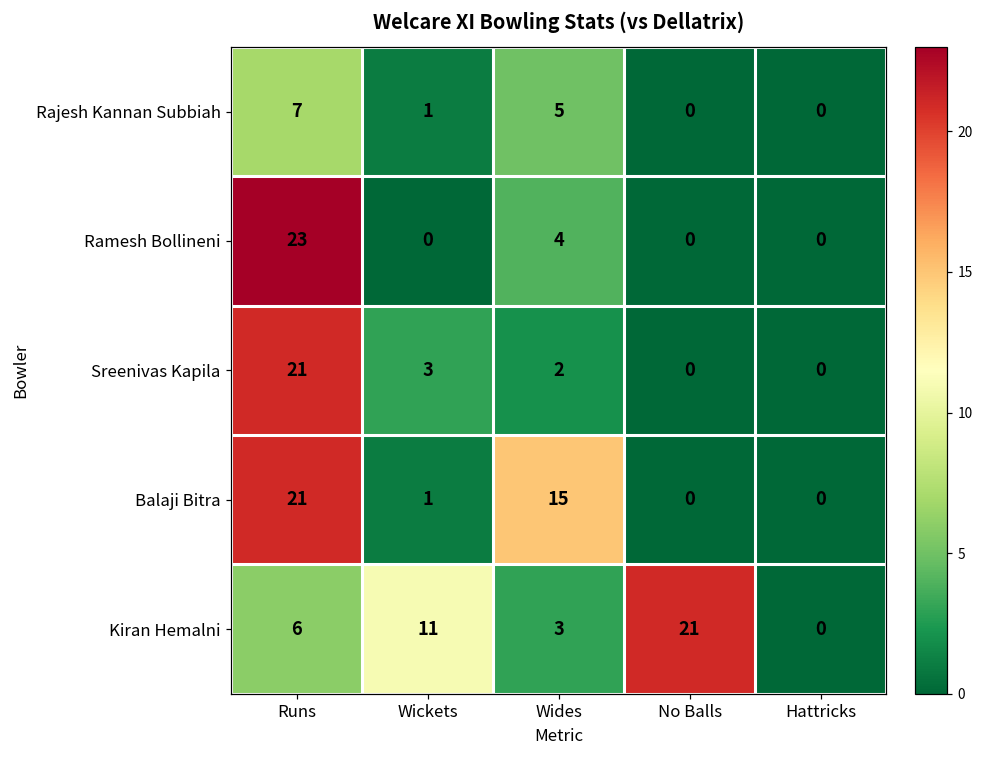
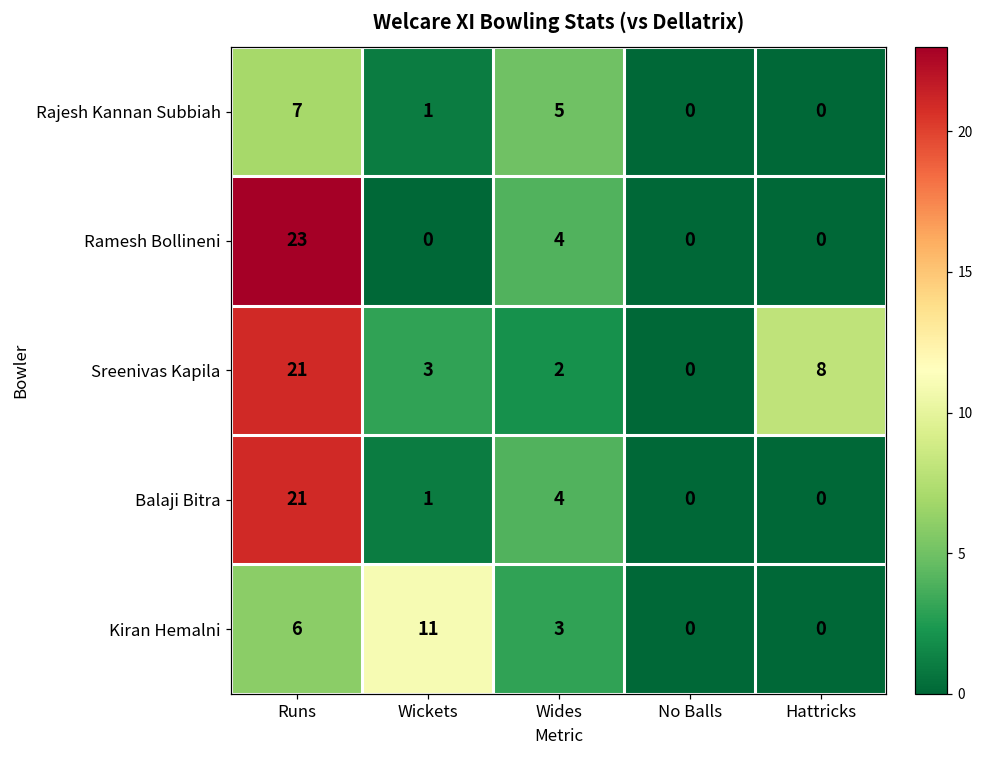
Sreenivas Kapila, Hattricks: 0 -> 8
Balaji Bitra, Wides: 15 -> 4
Kiran Hemalni, No Balls: 21 -> 0
